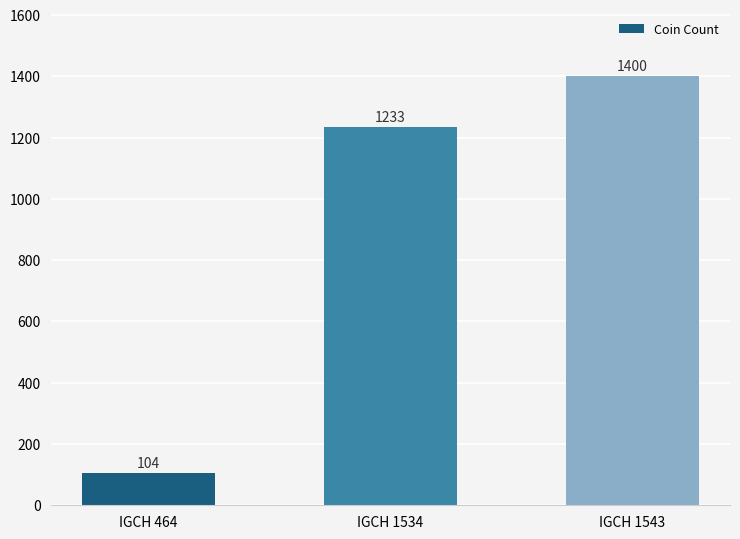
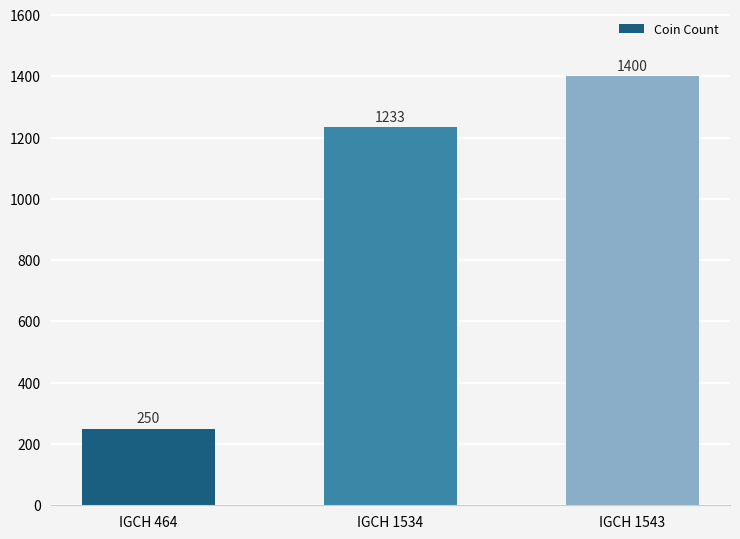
IGCH 464: 104 -> 250
